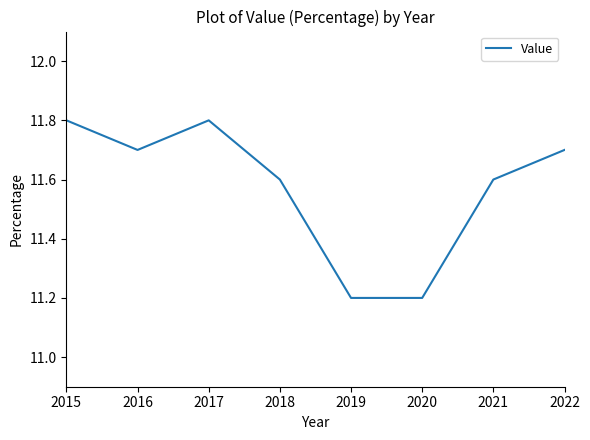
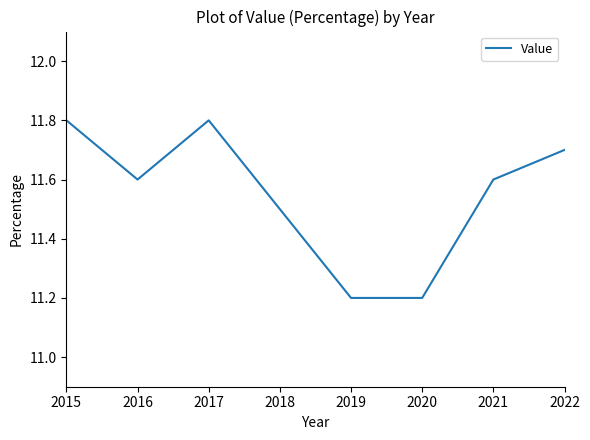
2016: 11.7 -> 11.6
2018: 11.6 -> 11.5
